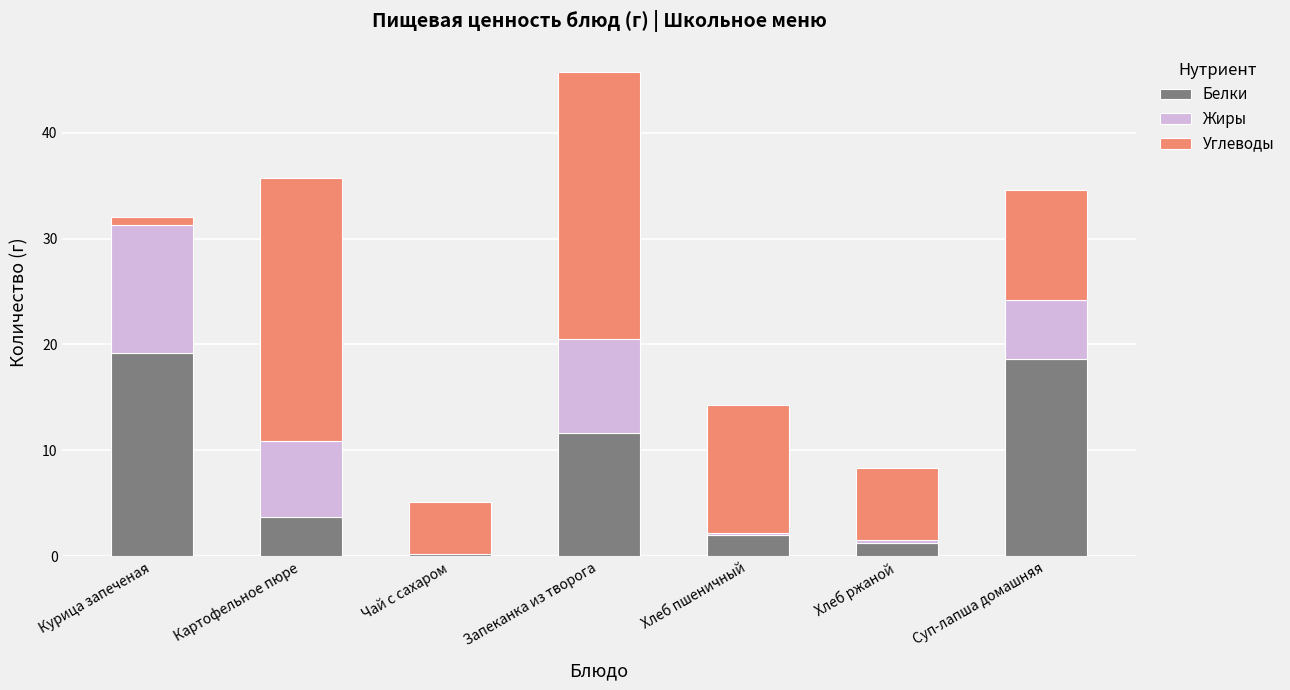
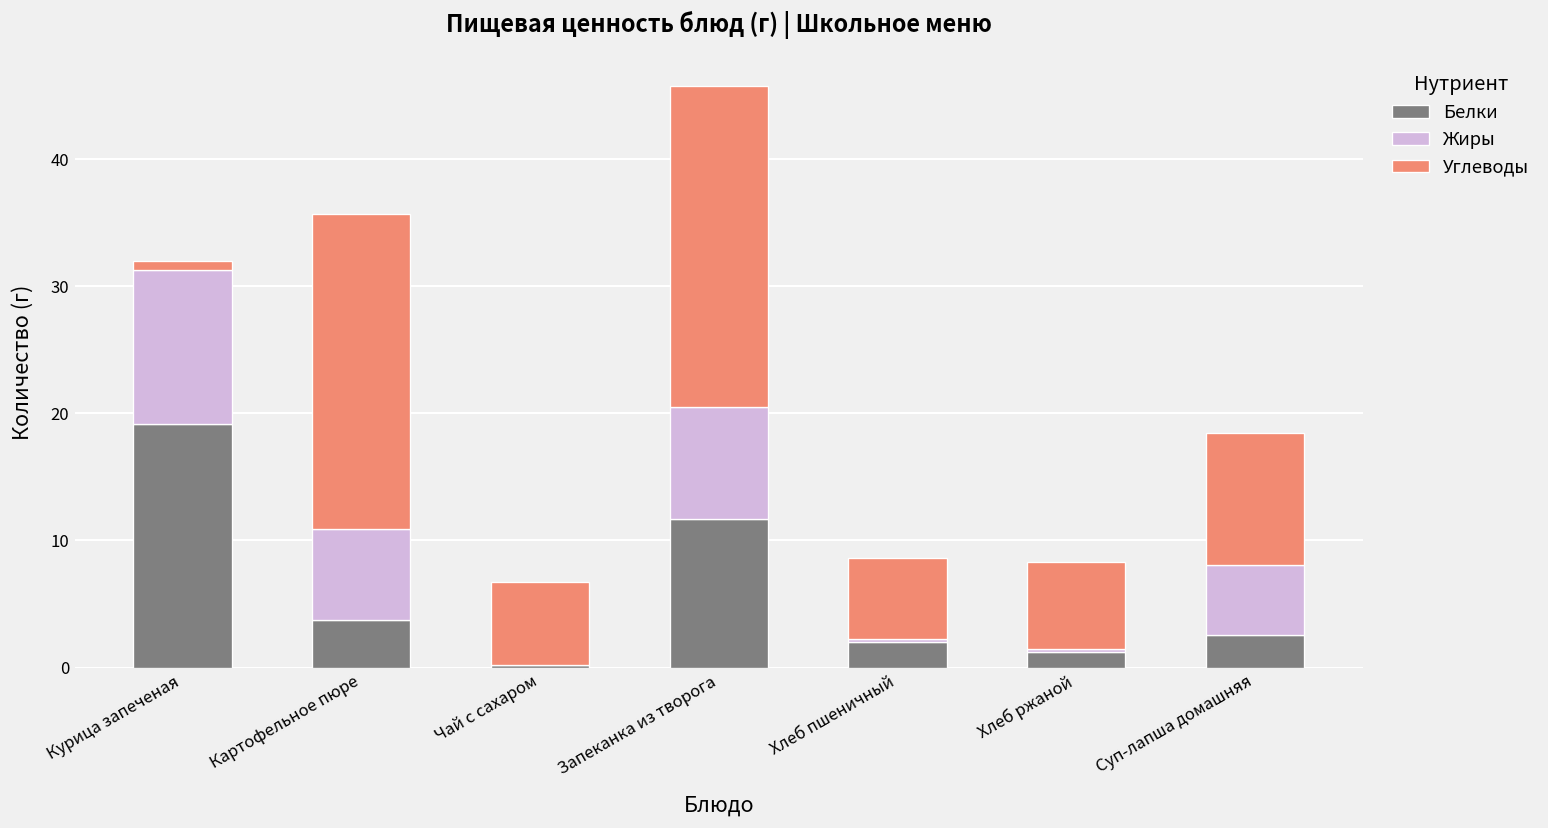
Углеводы, Чай с сахаром: 4.9 -> 6.5
Углеводы, Хлеб пшеничный: 12.1 -> 6.4
Белки, Суп-лапша домашняя: 18.6 -> 2.6
